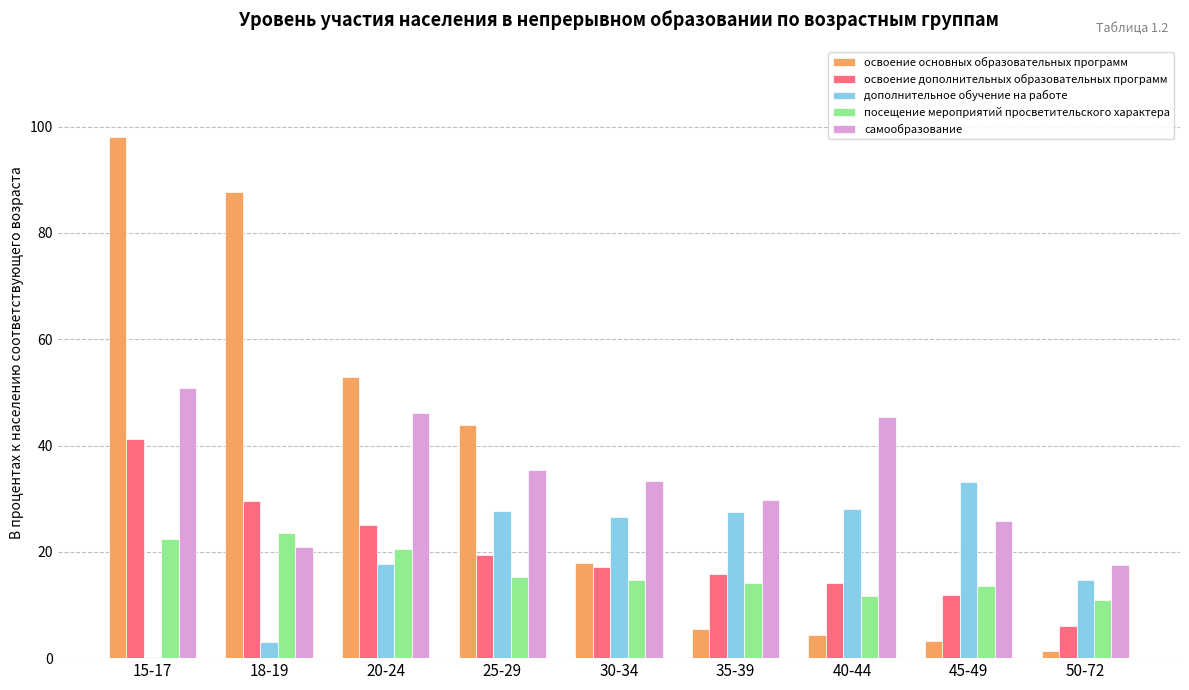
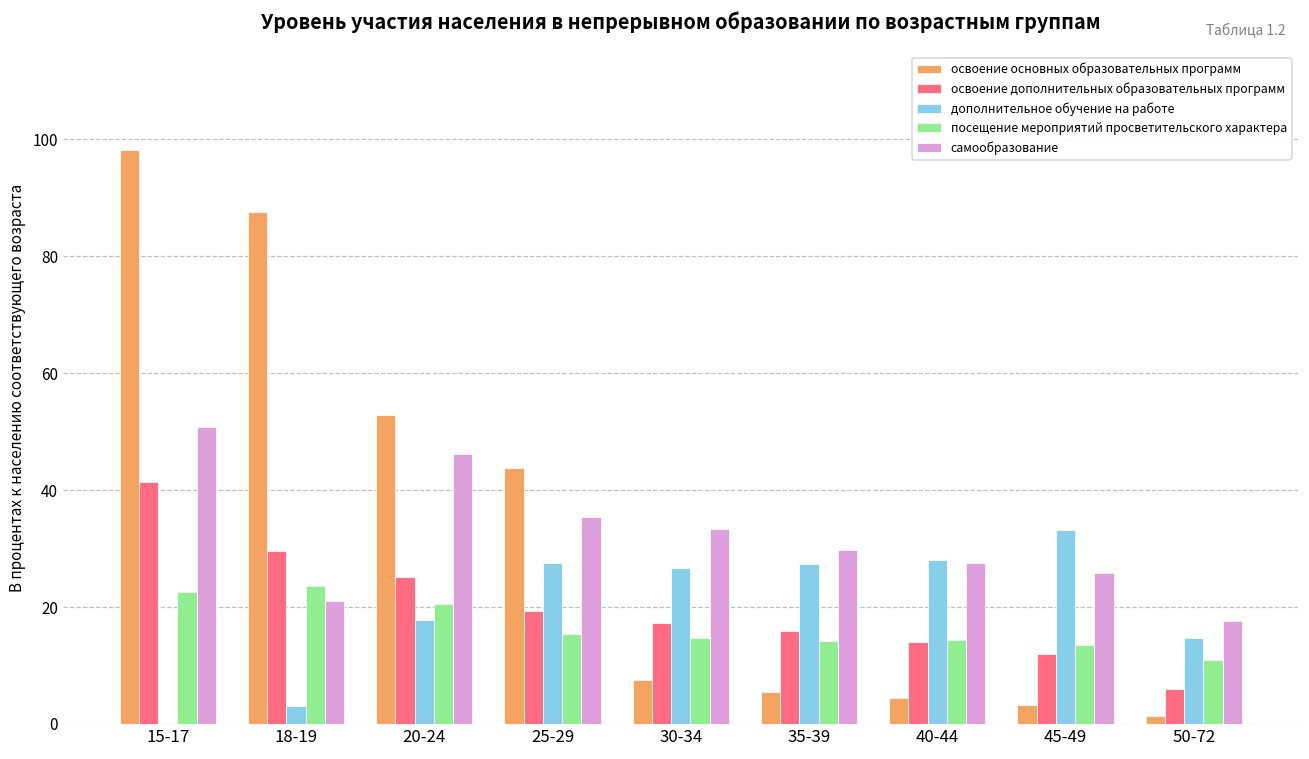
освоение основных образовательных программ, 30-34: 18 -> 8
посещение мероприятий просветительского характера, 40-44: 12 -> 14
самообразование, 40-44: 45 -> 28
